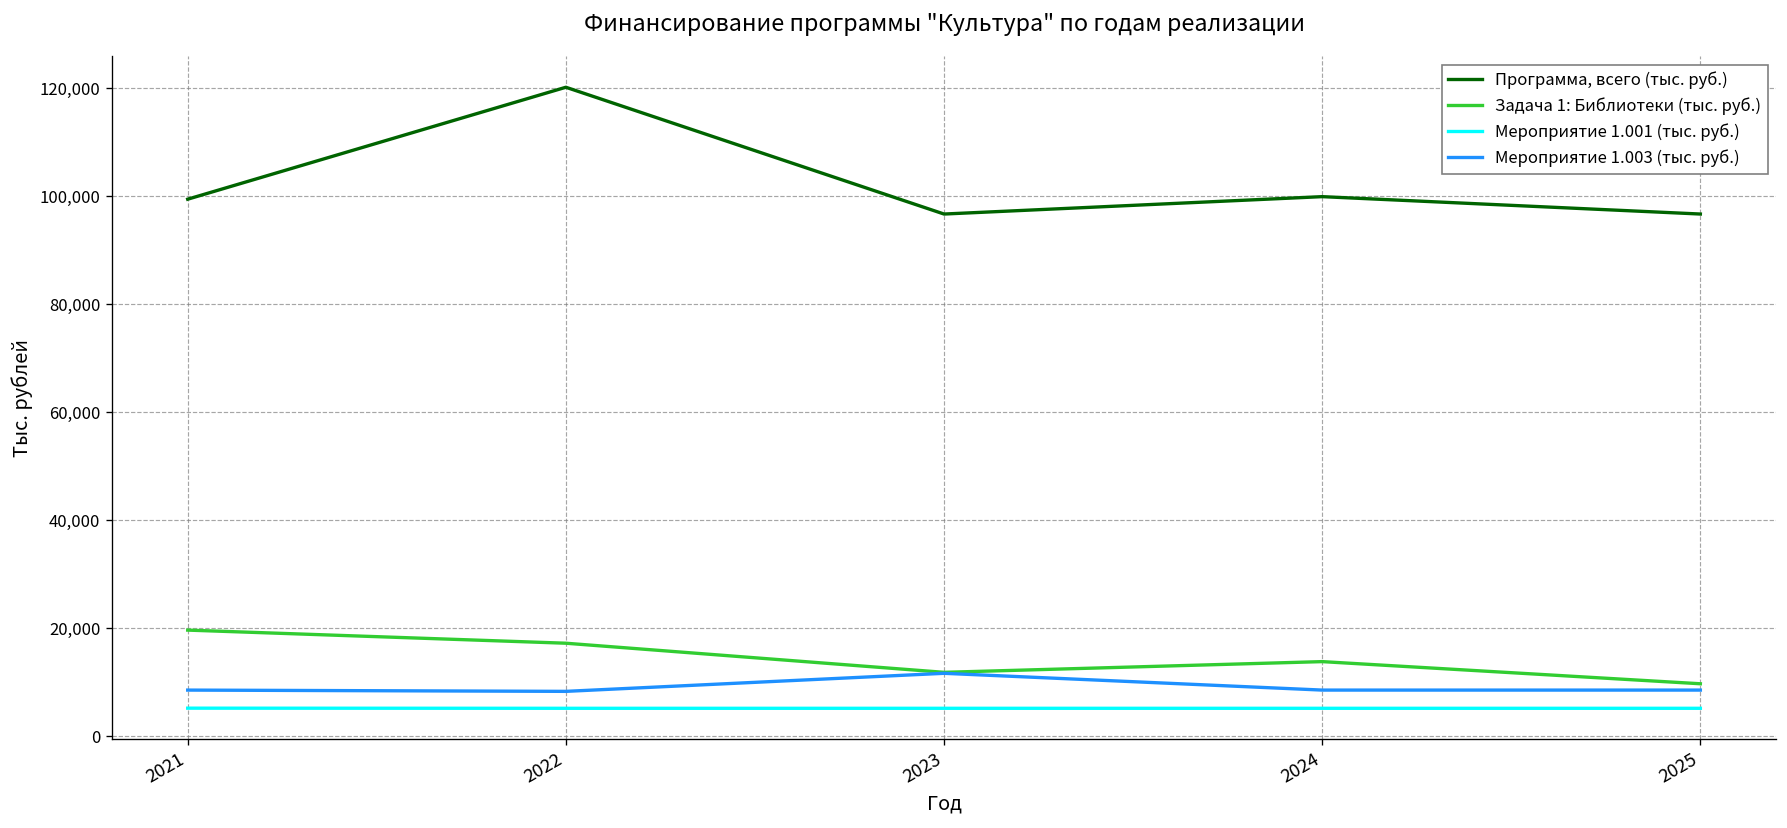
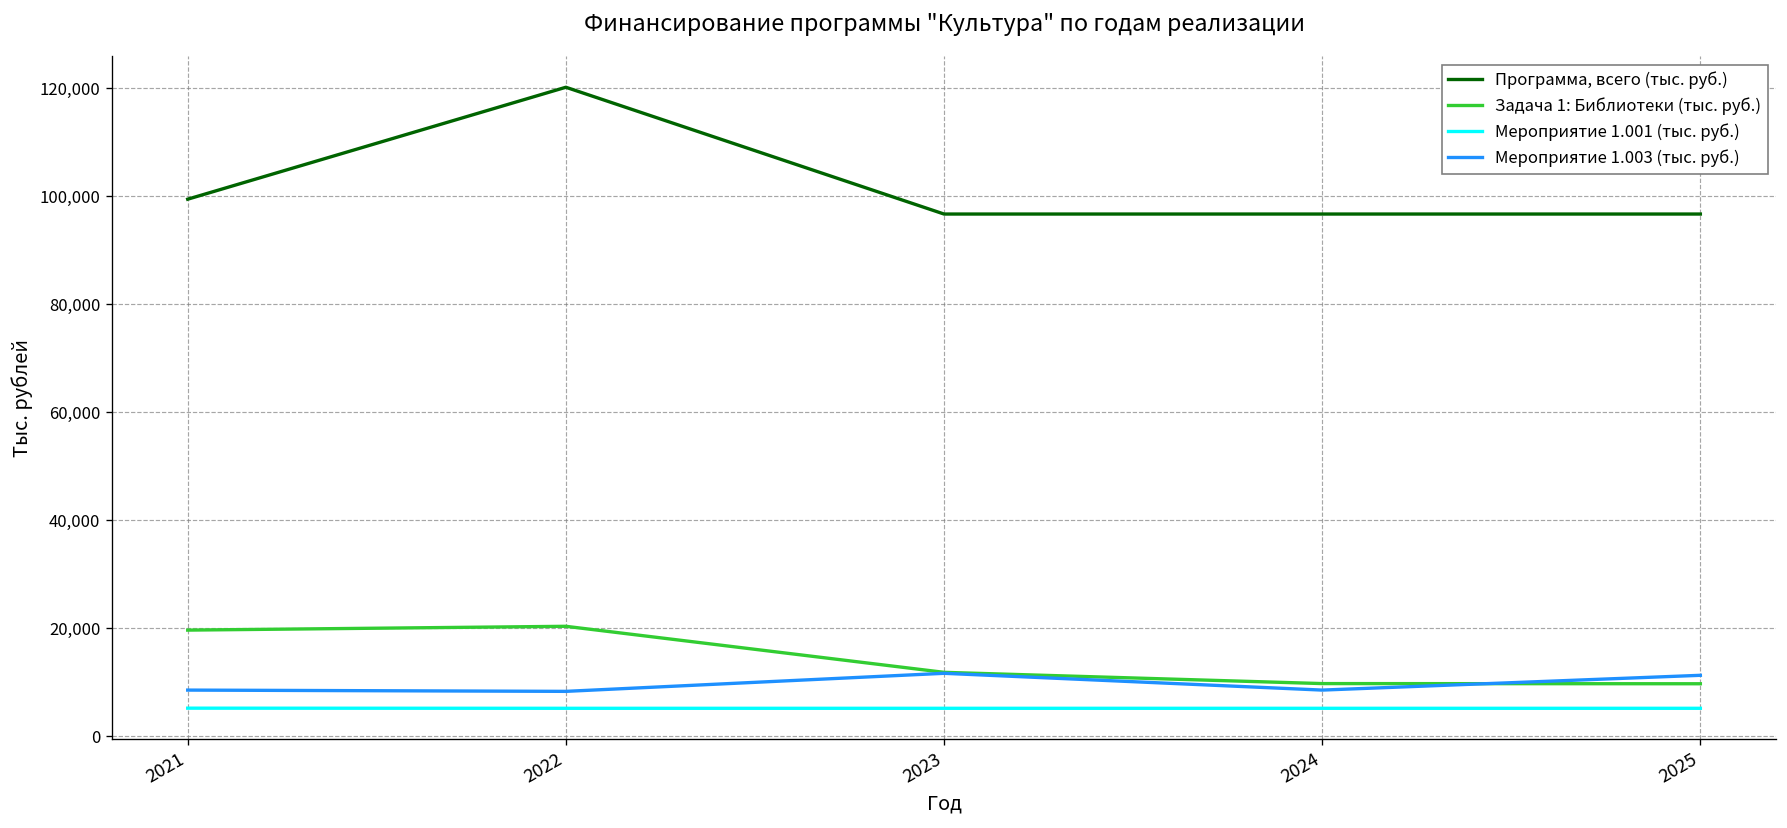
Задача 1: Библиотеки (тыс. руб.), 2022: 17,000 -> 20,000
Программа, всего (тыс. руб.), 2024: 100,000 -> 97,000
Задача 1: Библиотеки (тыс. руб.), 2024: 14,000 -> 10,000
Мероприятие 1.003 (тыс. руб.), 2025: 9,000 -> 11,000
